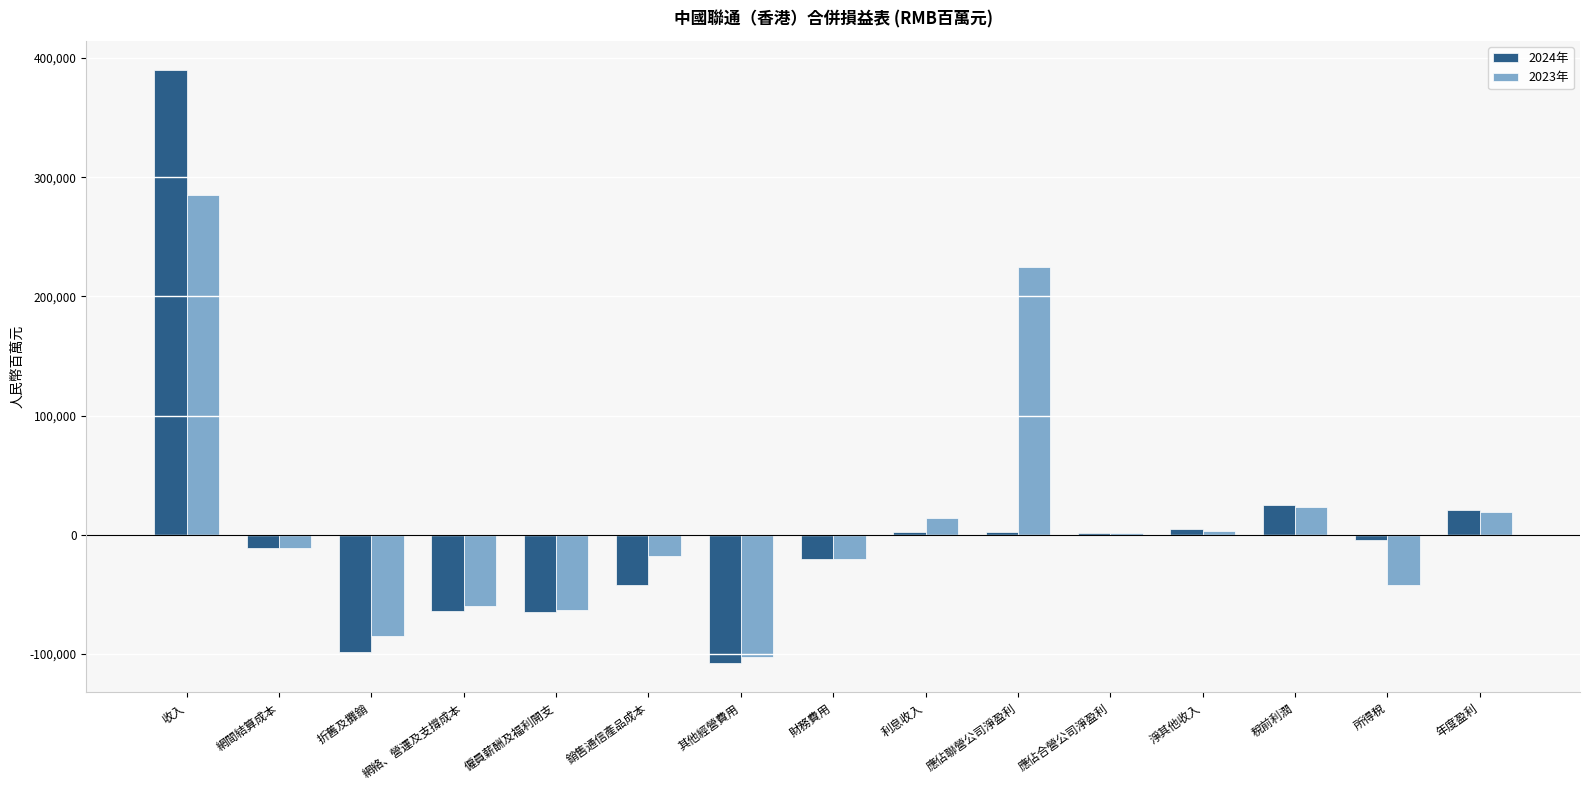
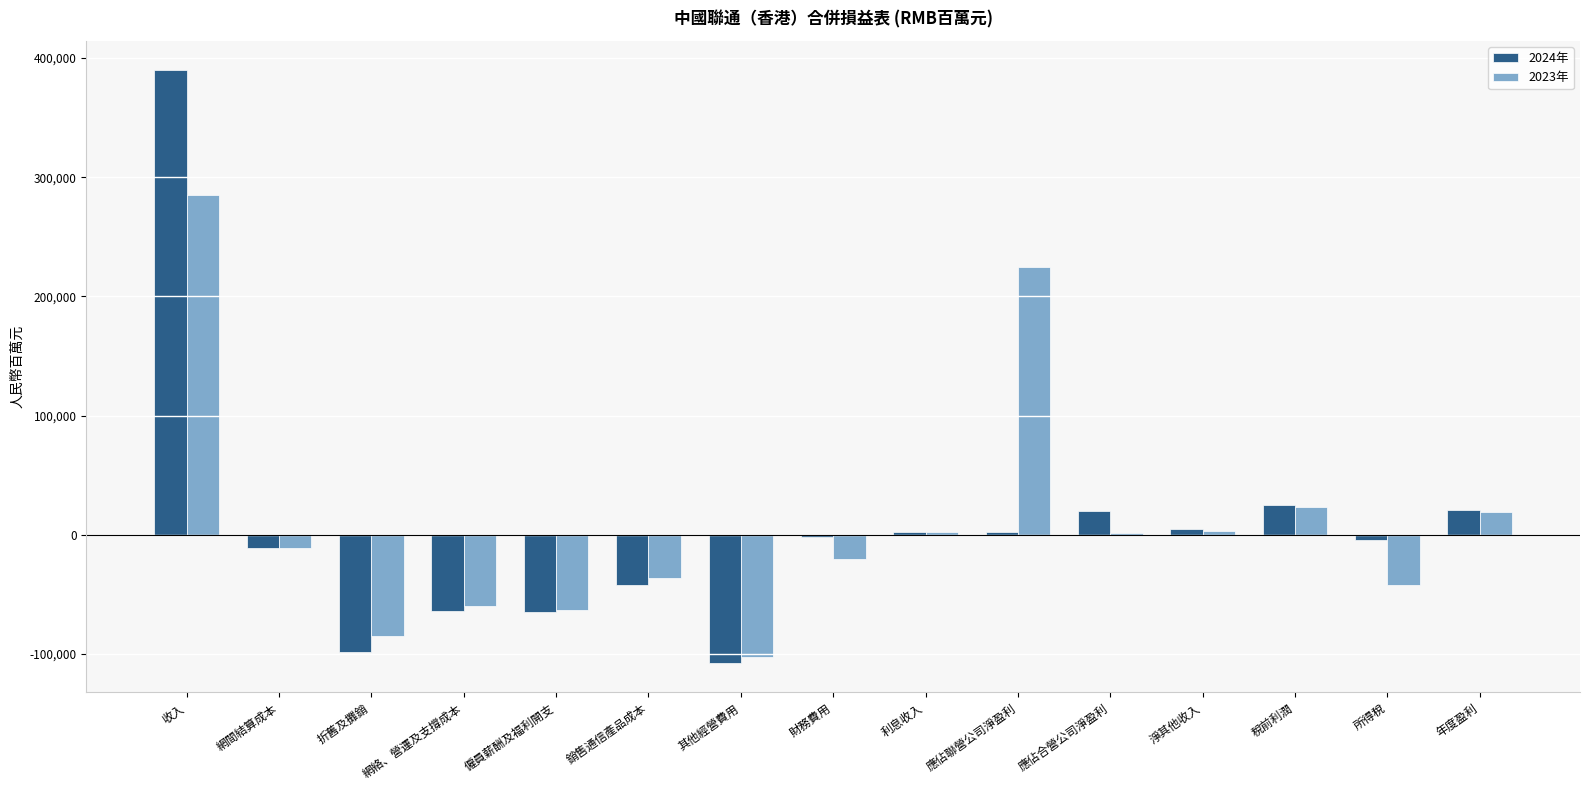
2023年, 銷售通信產品成本: -18,000 -> -36,000
2024年, 財務費用: -20,000 -> -2,000
2023年, 利息收入: 14,000 -> 2,000
2024年, 應佔合營公司淨盈利: 1,000 -> 20,000
